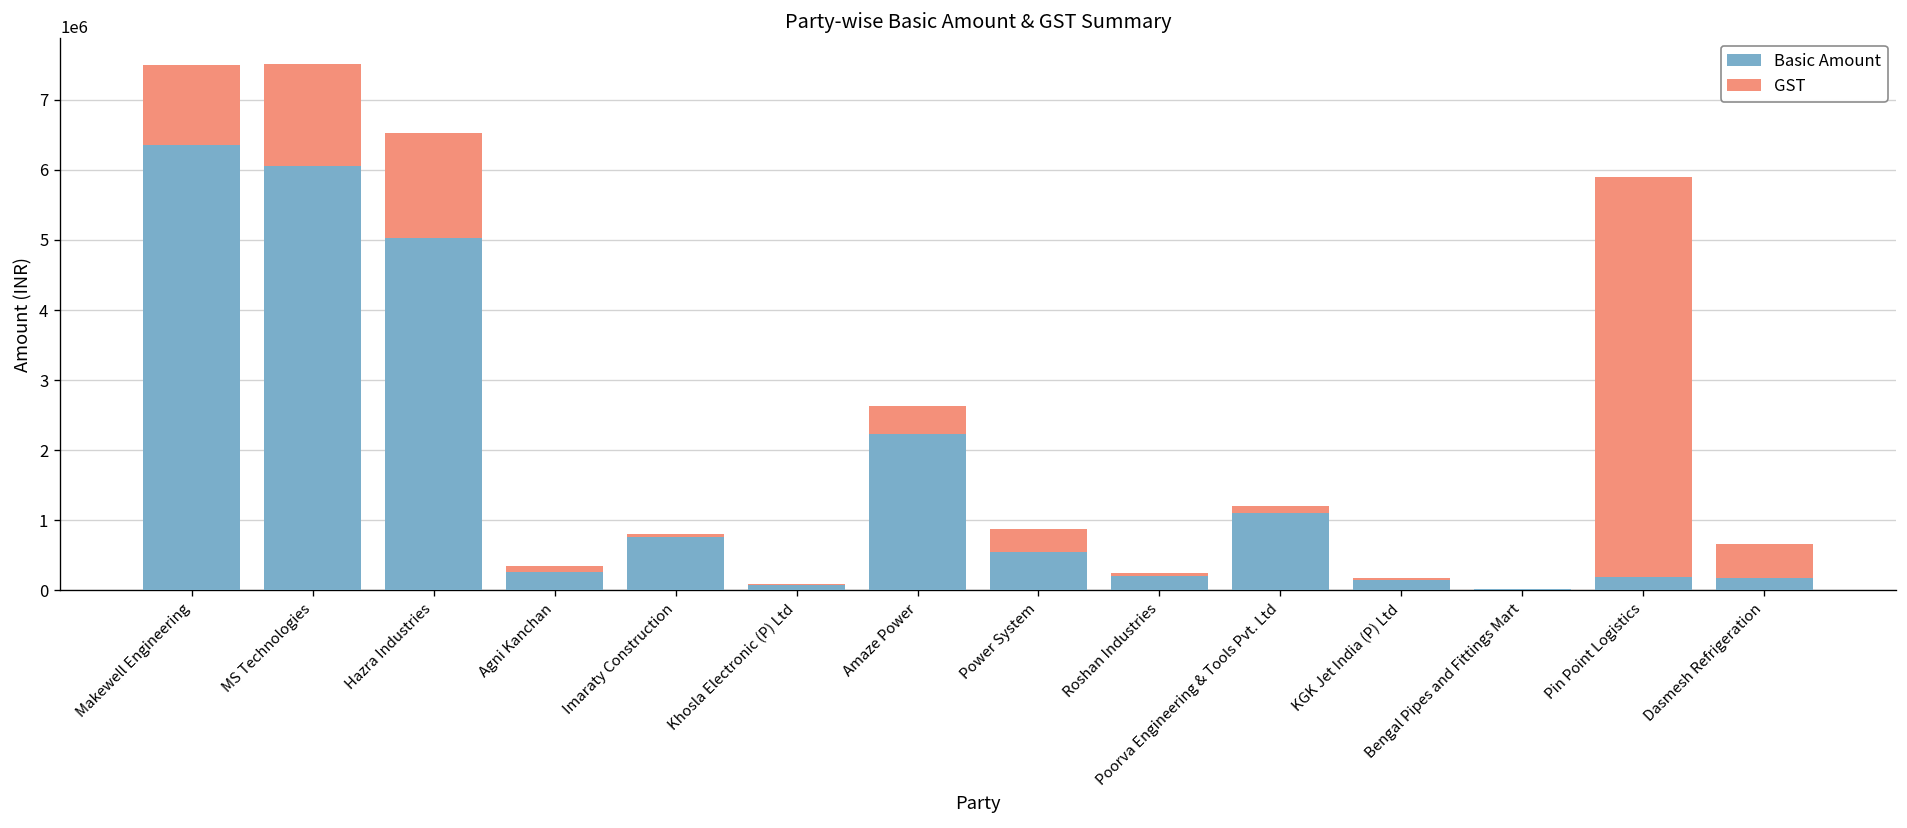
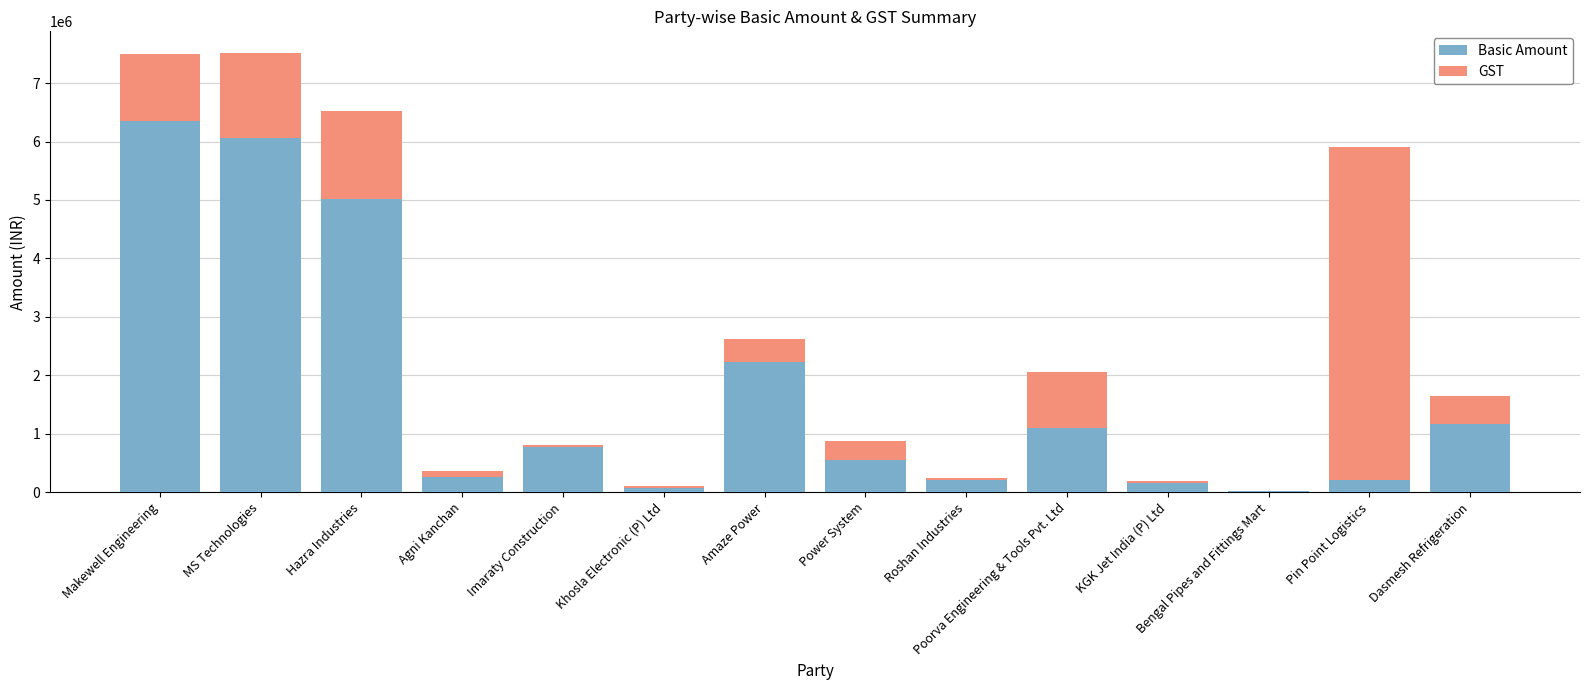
GST, Poorva Engineering & Tools Pvt. Ltd: 100000 -> 900000
Basic Amount, Dasmesh Refrigeration: 200000 -> 1200000
